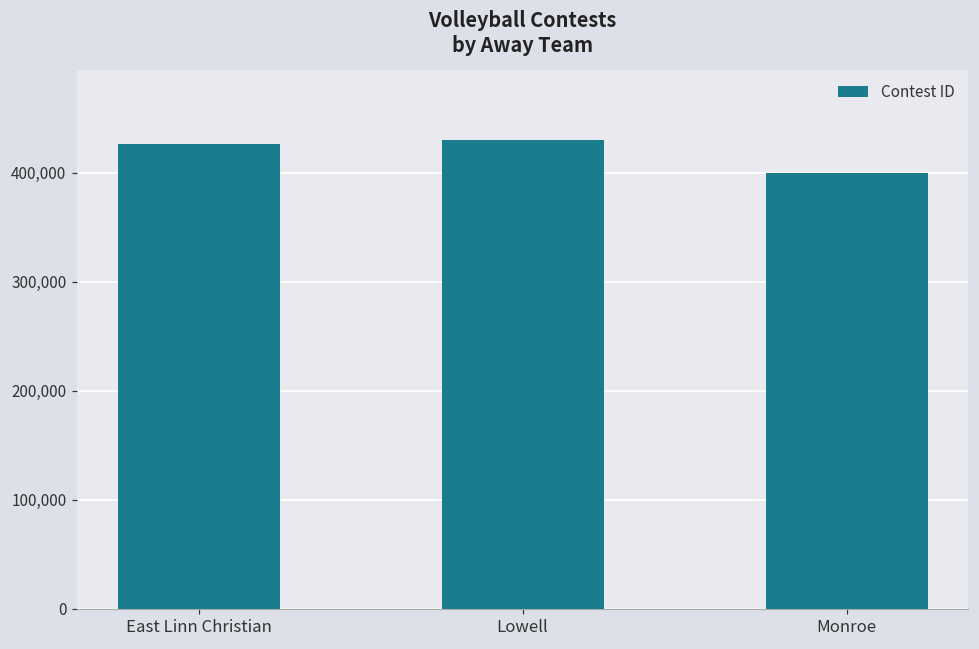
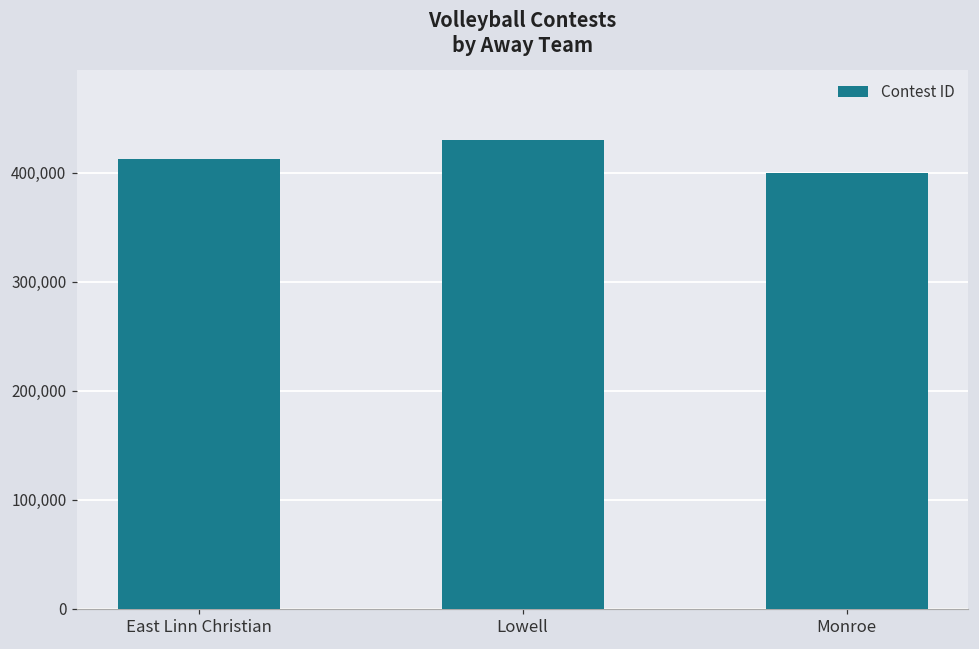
East Linn Christian: 430,000 -> 410,000
